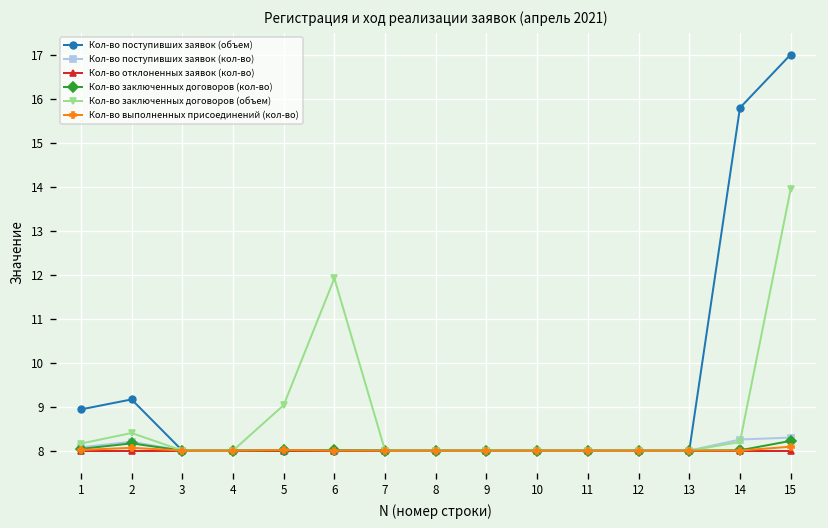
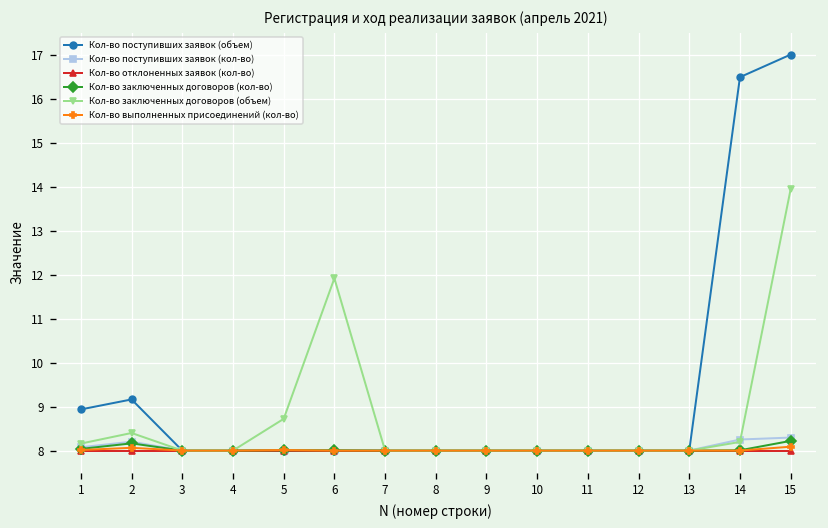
Кол-во заключенных договоров (объем), 5: 9.0 -> 8.7
Кол-во поступивших заявок (объем), 14: 15.8 -> 16.5
